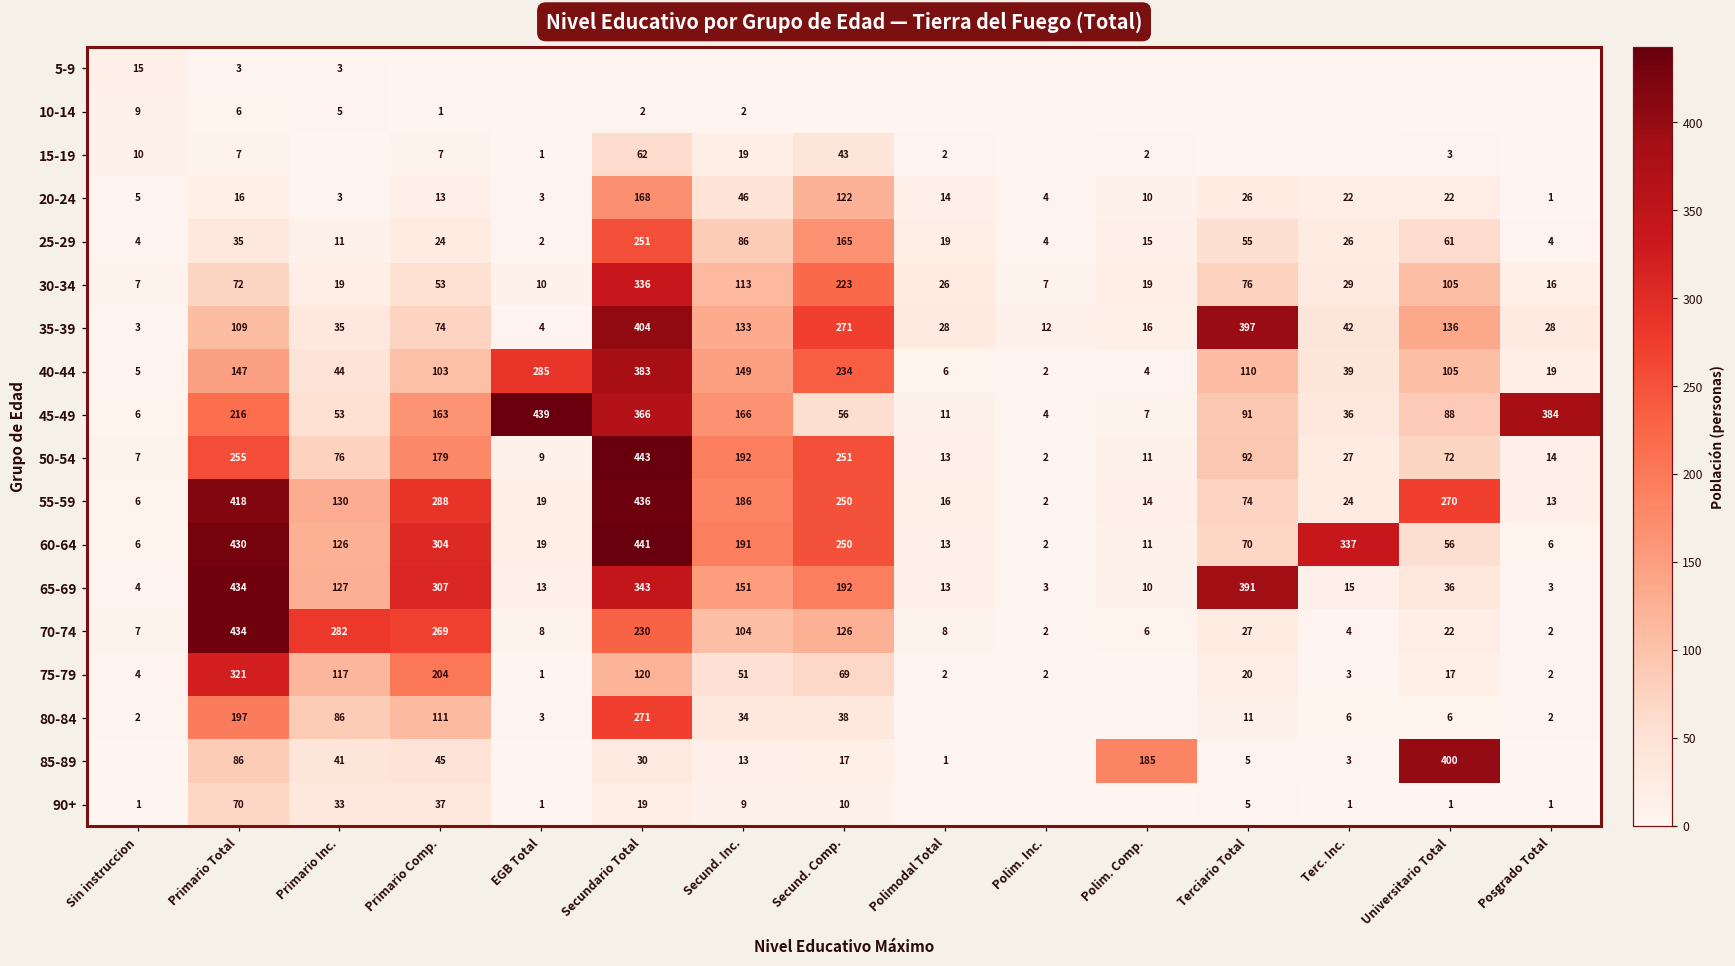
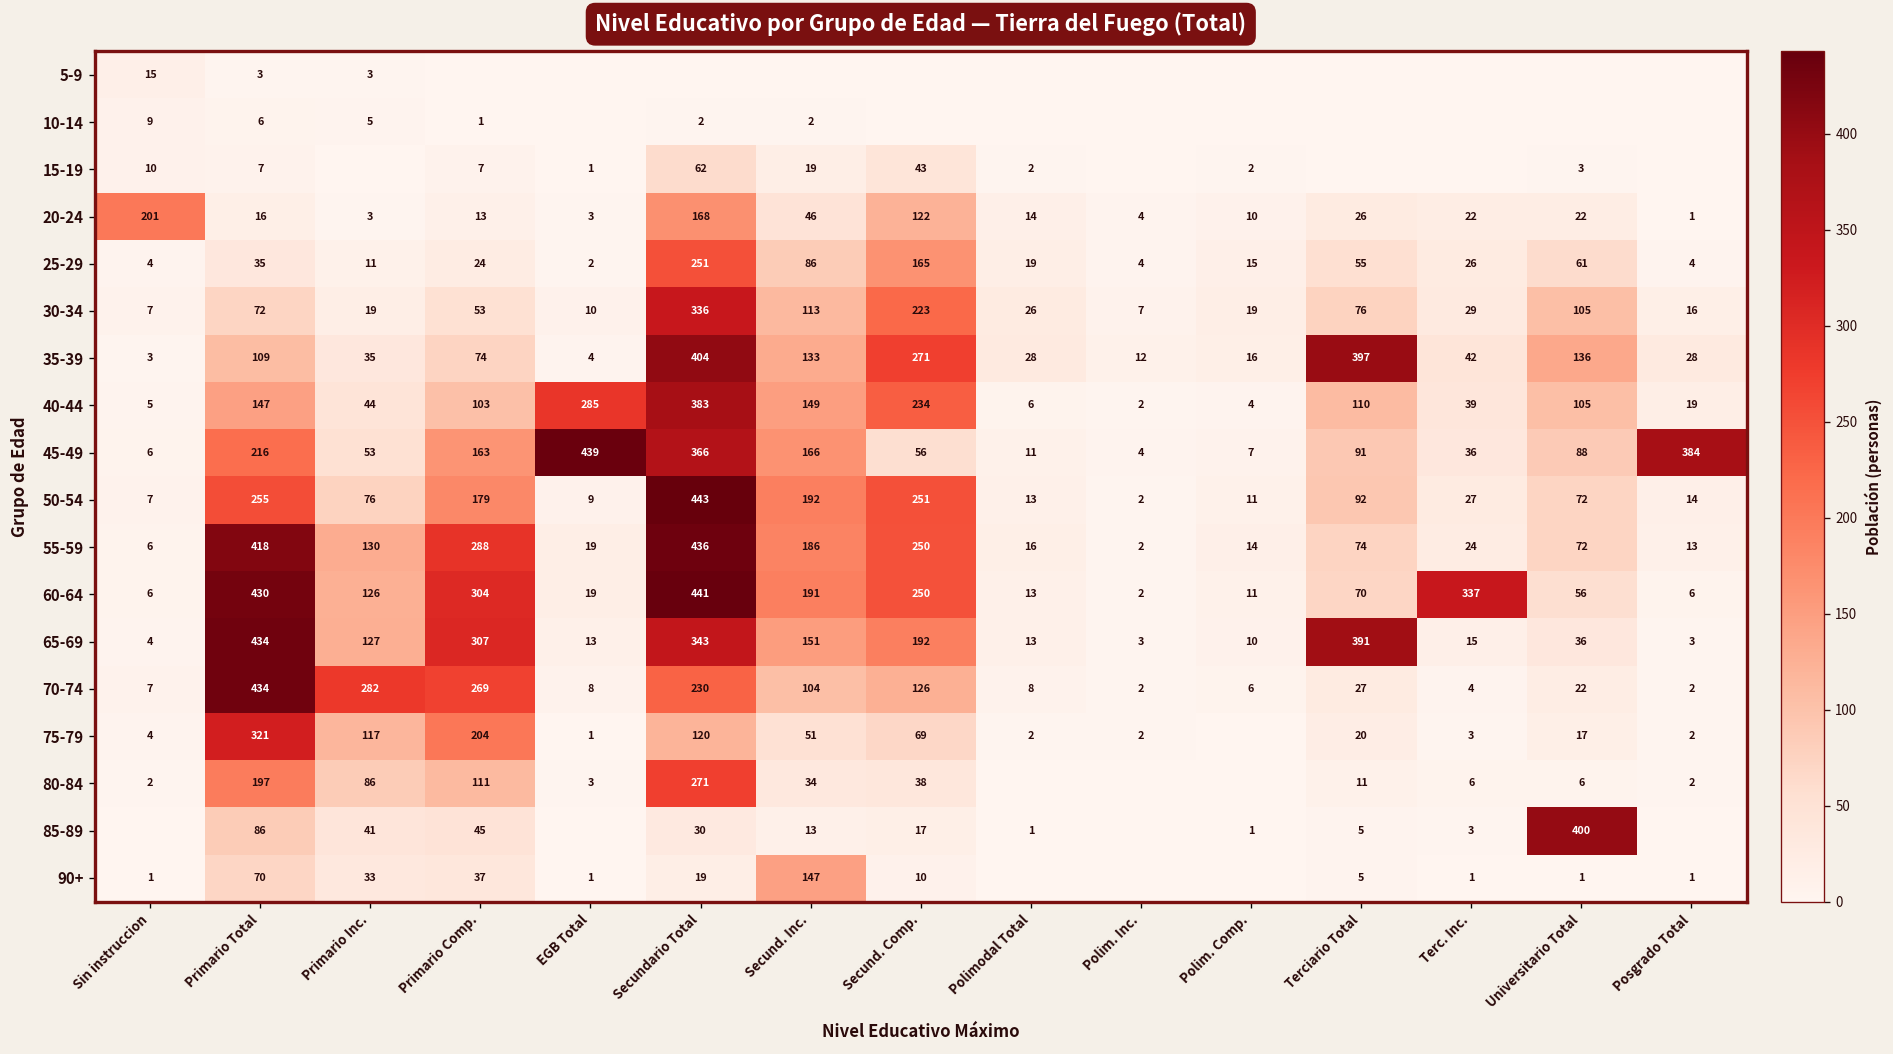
20-24, Sin instruccion: 5 -> 201
55-59, Universitario Total: 270 -> 72
85-89, Polim. Comp.: 185 -> 1
90+, Secund. Inc.: 9 -> 147
